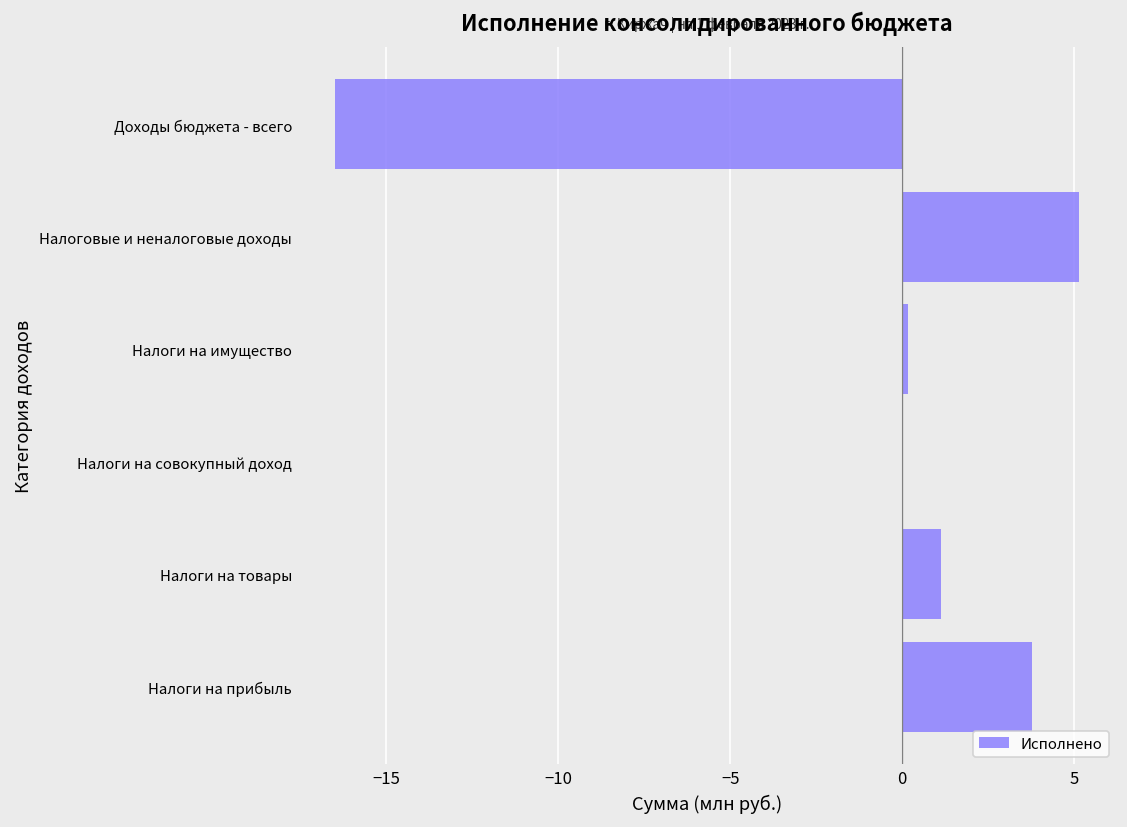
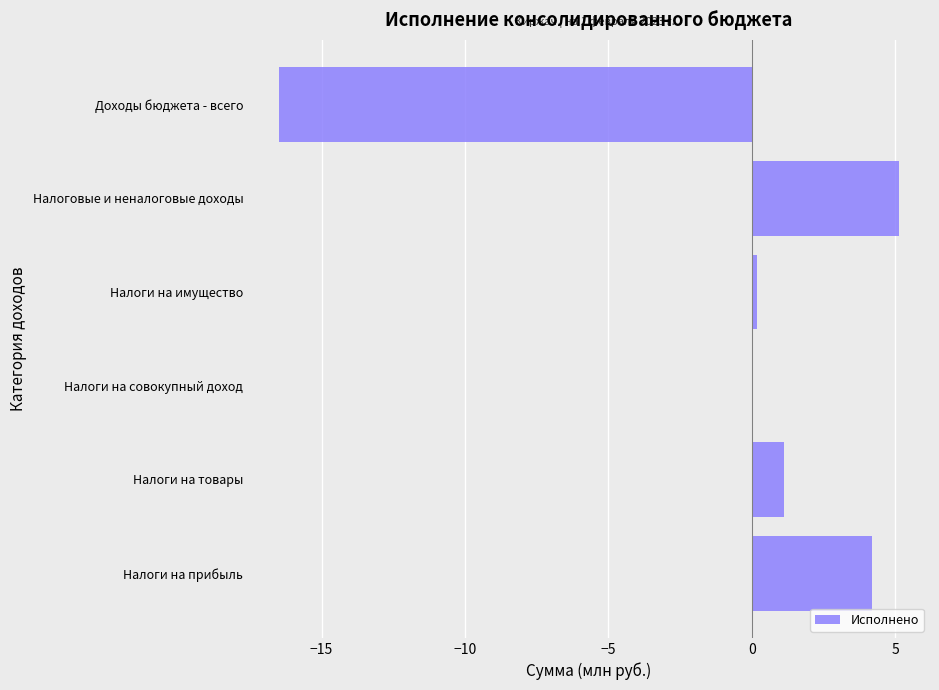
Налоги на прибыль: 3.8 -> 4.2
